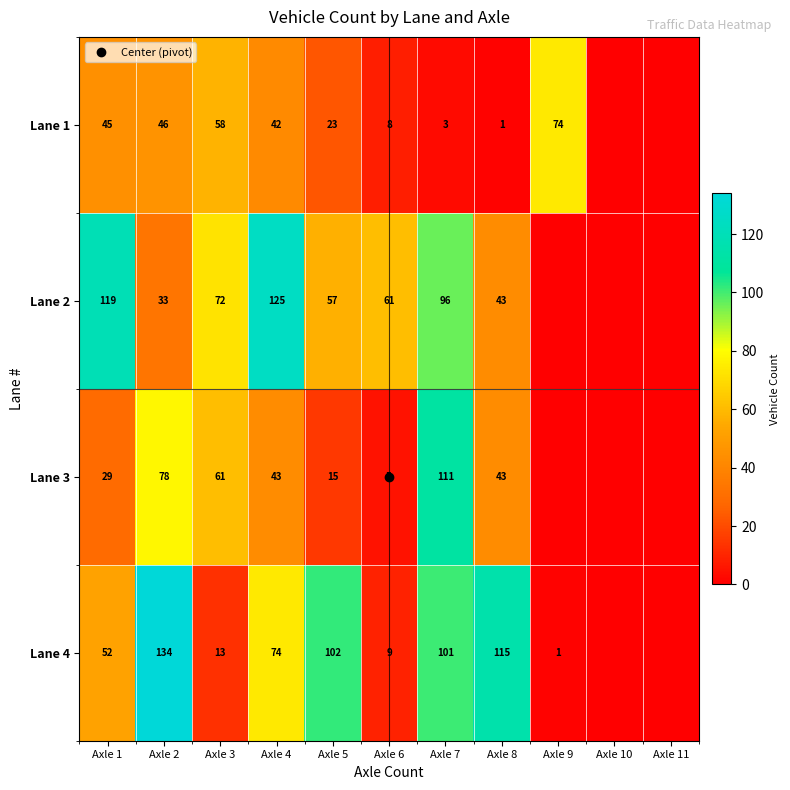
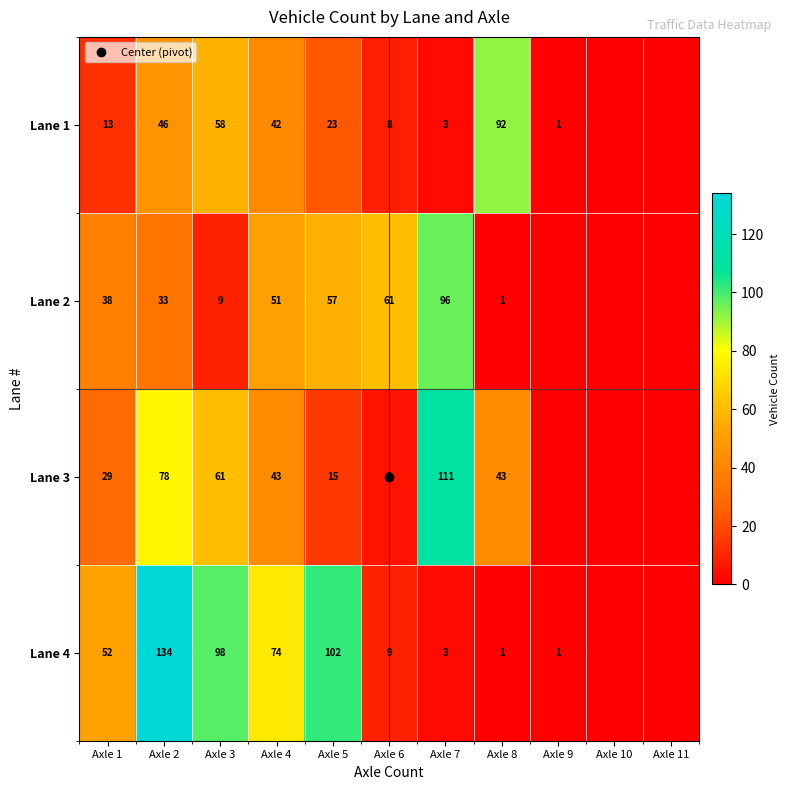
Lane 1, Axle 1: 45 -> 13
Lane 1, Axle 8: 1 -> 92
Lane 1, Axle 9: 74 -> 1
Lane 2, Axle 1: 119 -> 38
Lane 2, Axle 3: 72 -> 9
Lane 2, Axle 4: 125 -> 51
Lane 2, Axle 8: 43 -> 1
Lane 4, Axle 3: 13 -> 98
Lane 4, Axle 7: 101 -> 3
Lane 4, Axle 8: 115 -> 1
